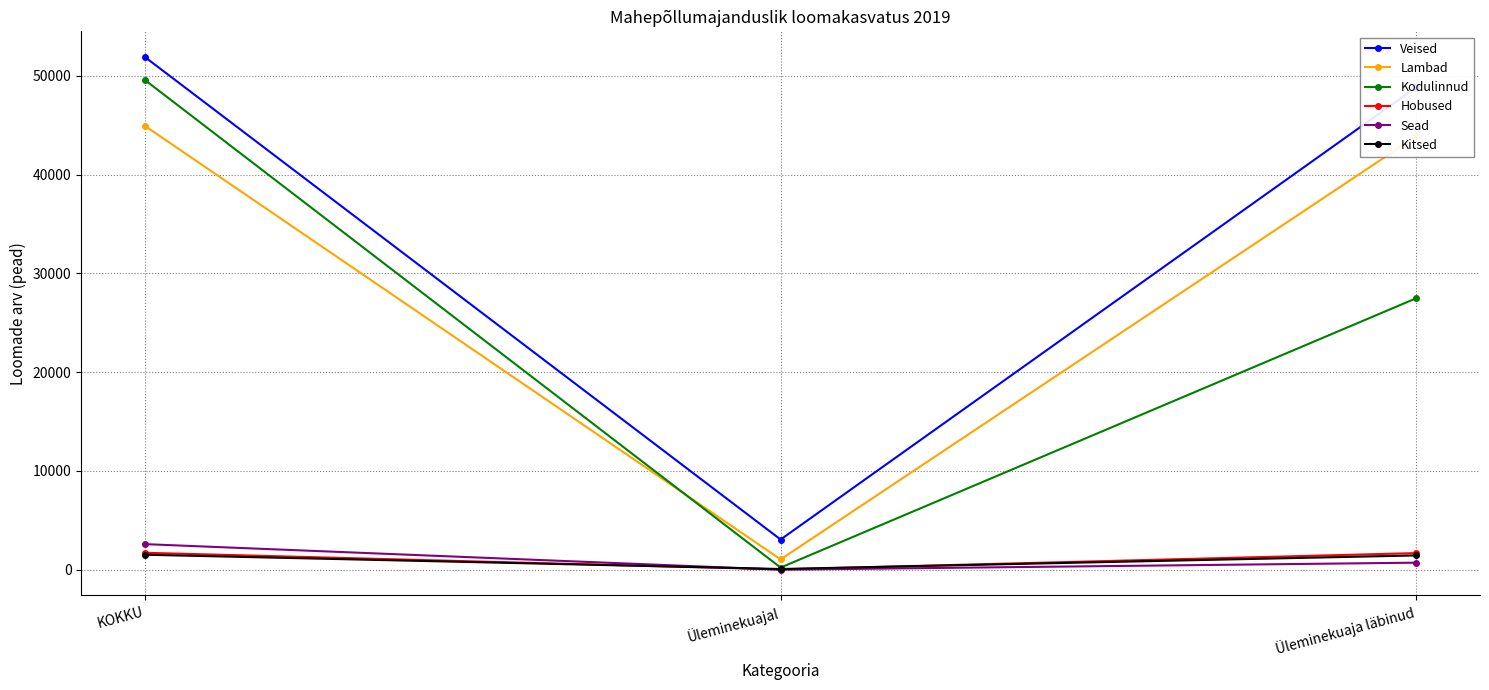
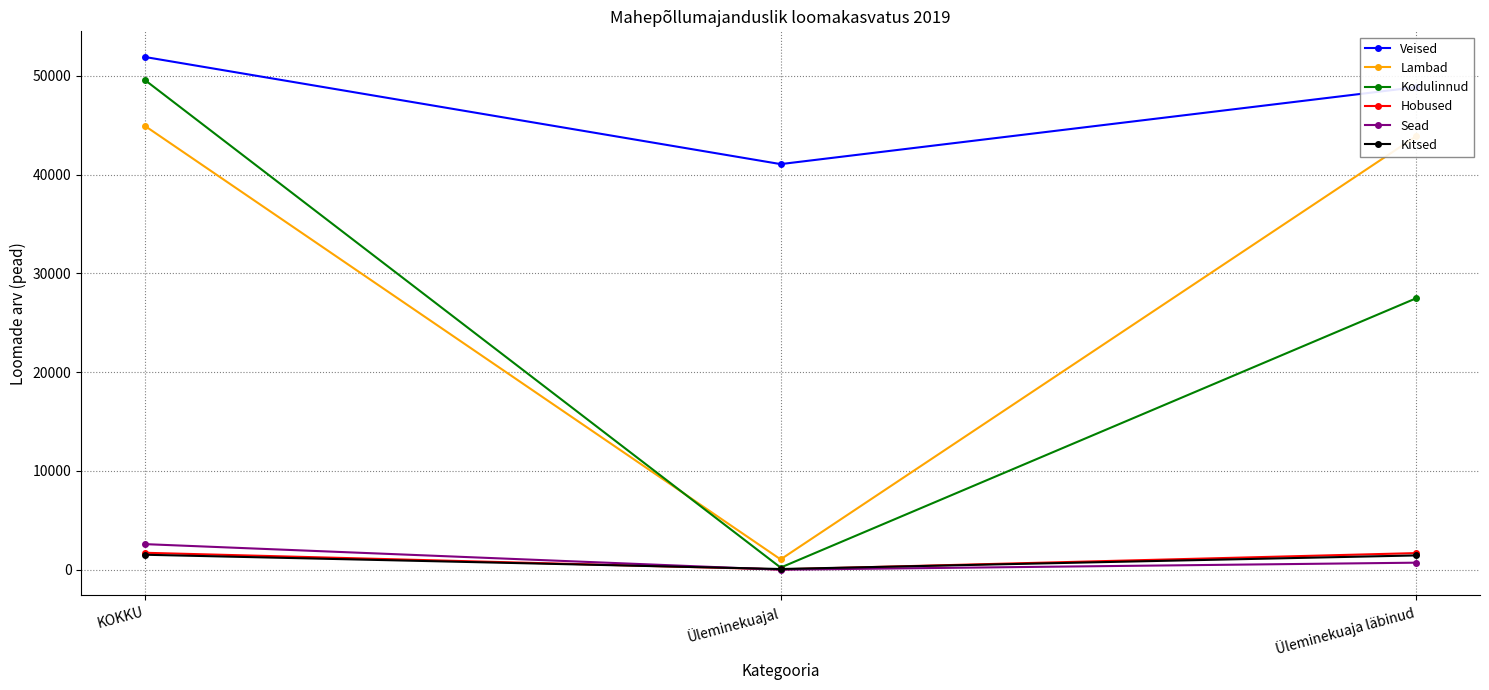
Veised, Üleminekuajal: 3000 -> 41000
